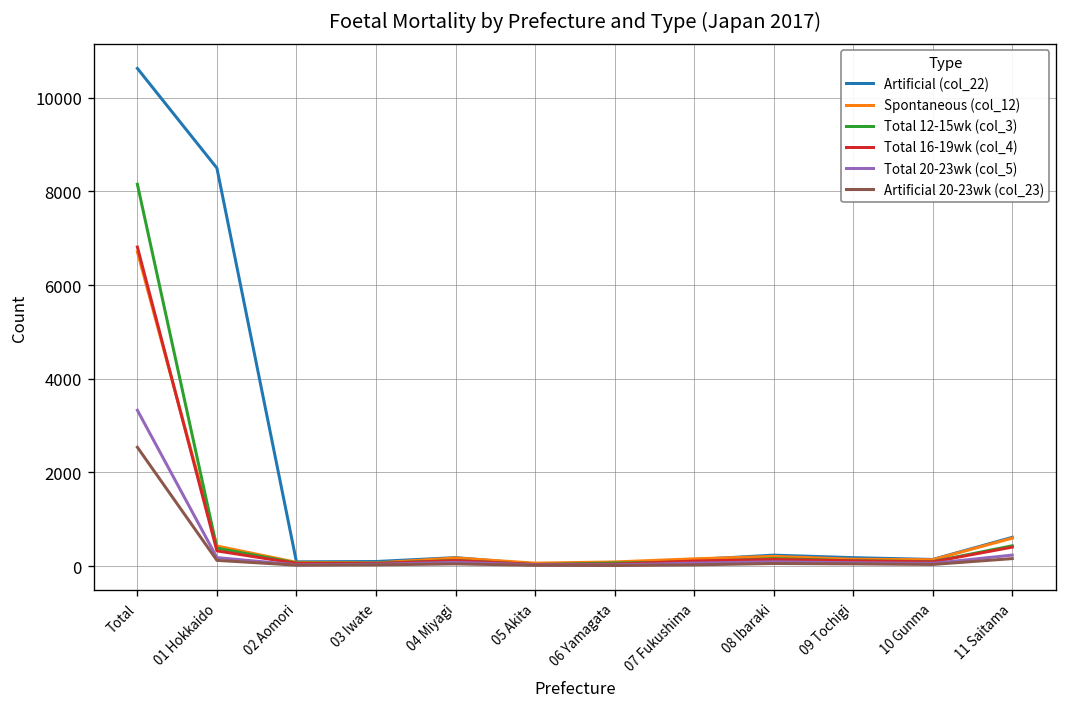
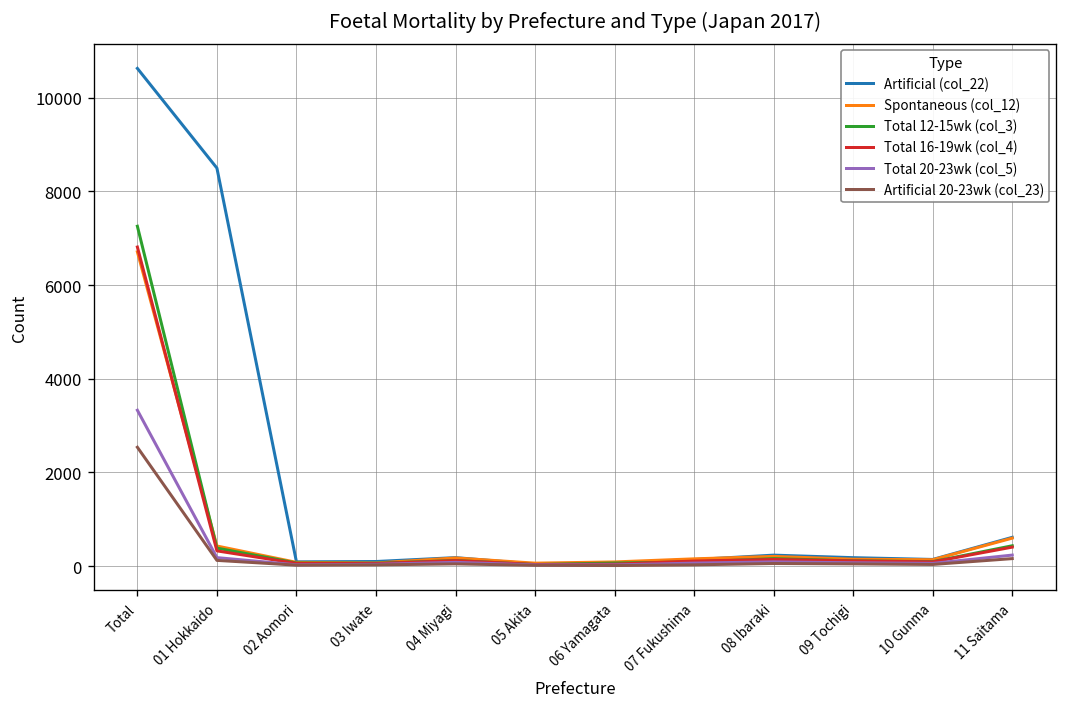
Total 12-15wk (col_3), Total: 8200 -> 7300
